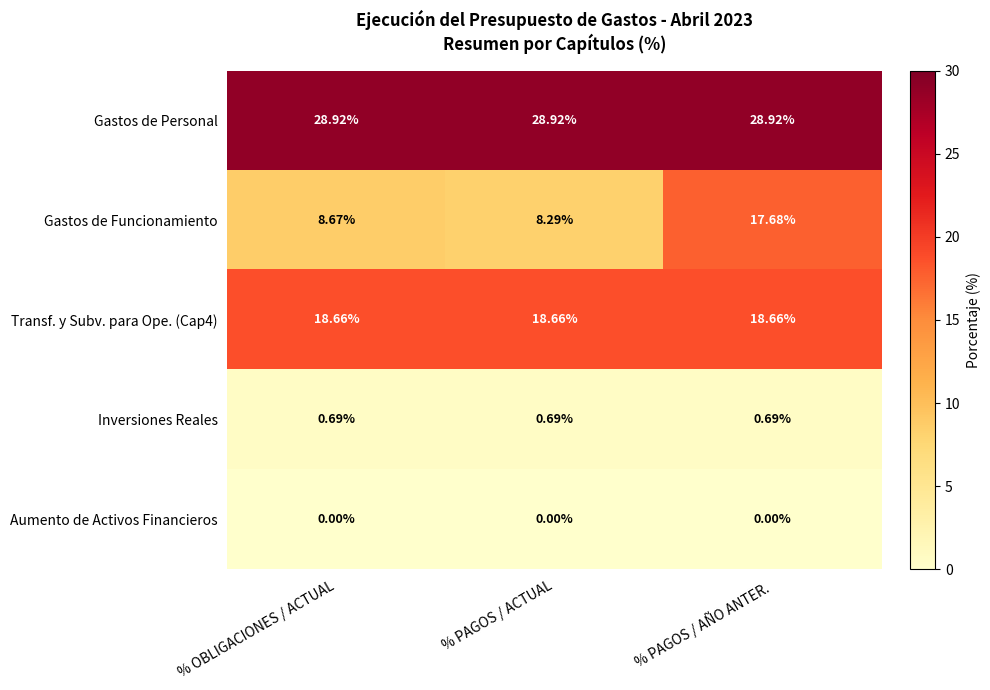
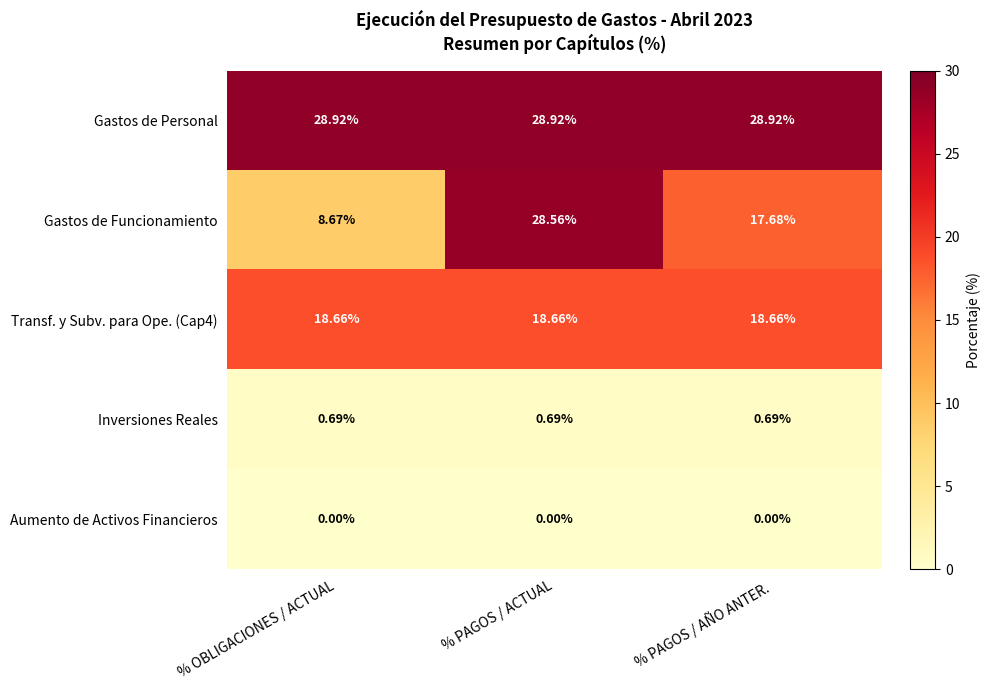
Gastos de Funcionamiento, % PAGOS / ACTUAL: 8.29% -> 28.56%
